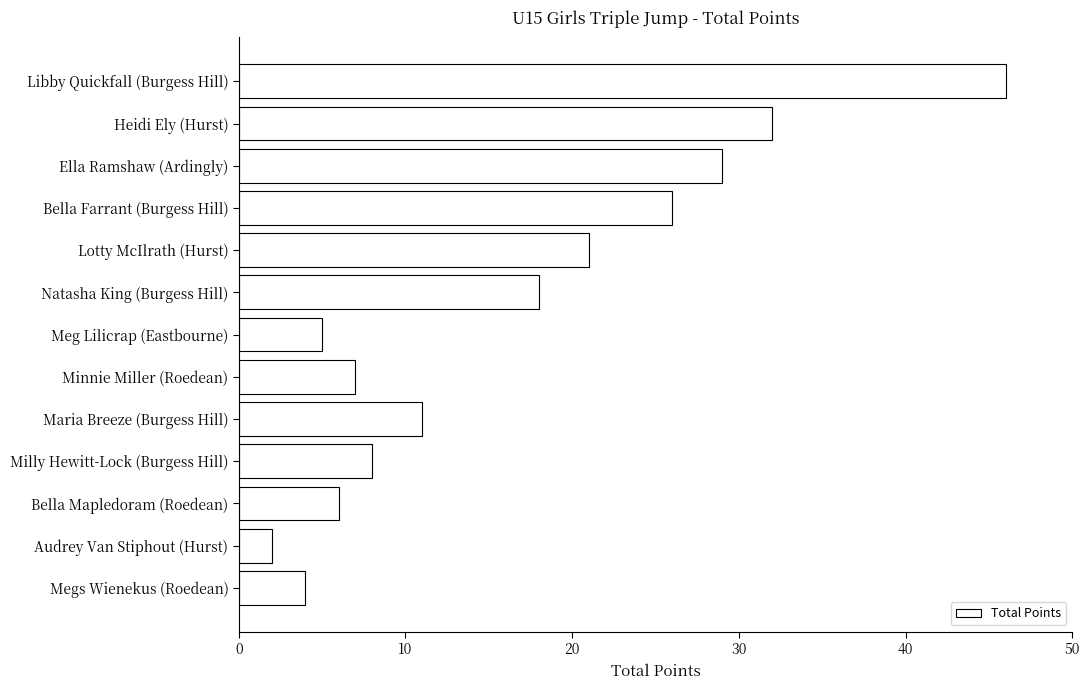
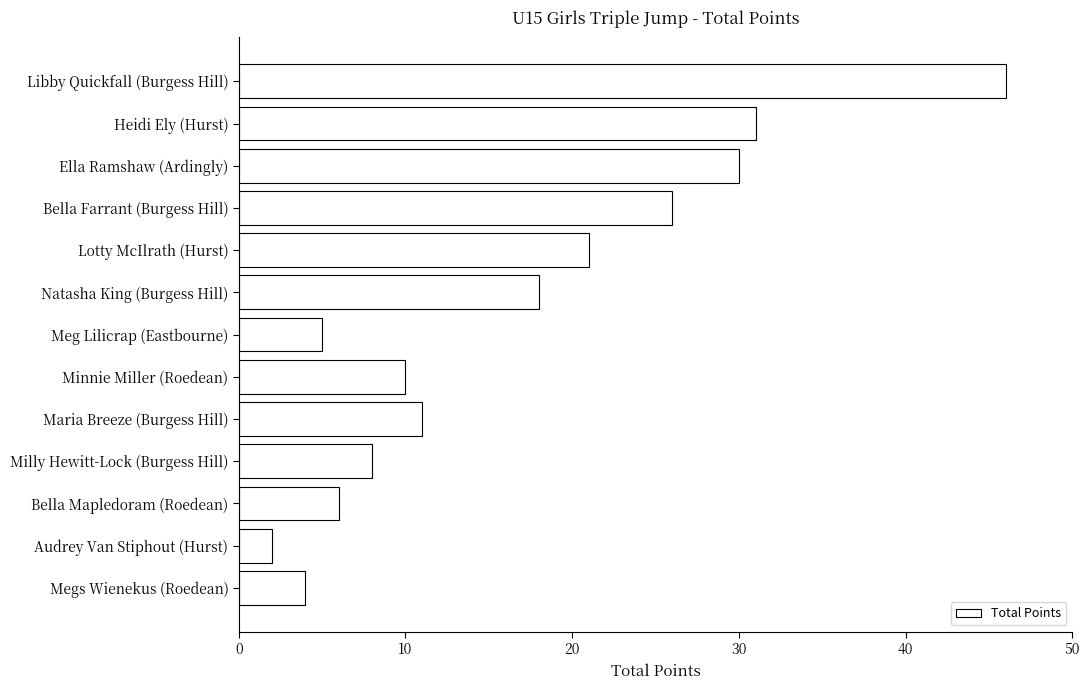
Heidi Ely (Hurst): 32 -> 31
Ella Ramshaw (Ardingly): 29 -> 30
Minnie Miller (Roedean): 7 -> 10
